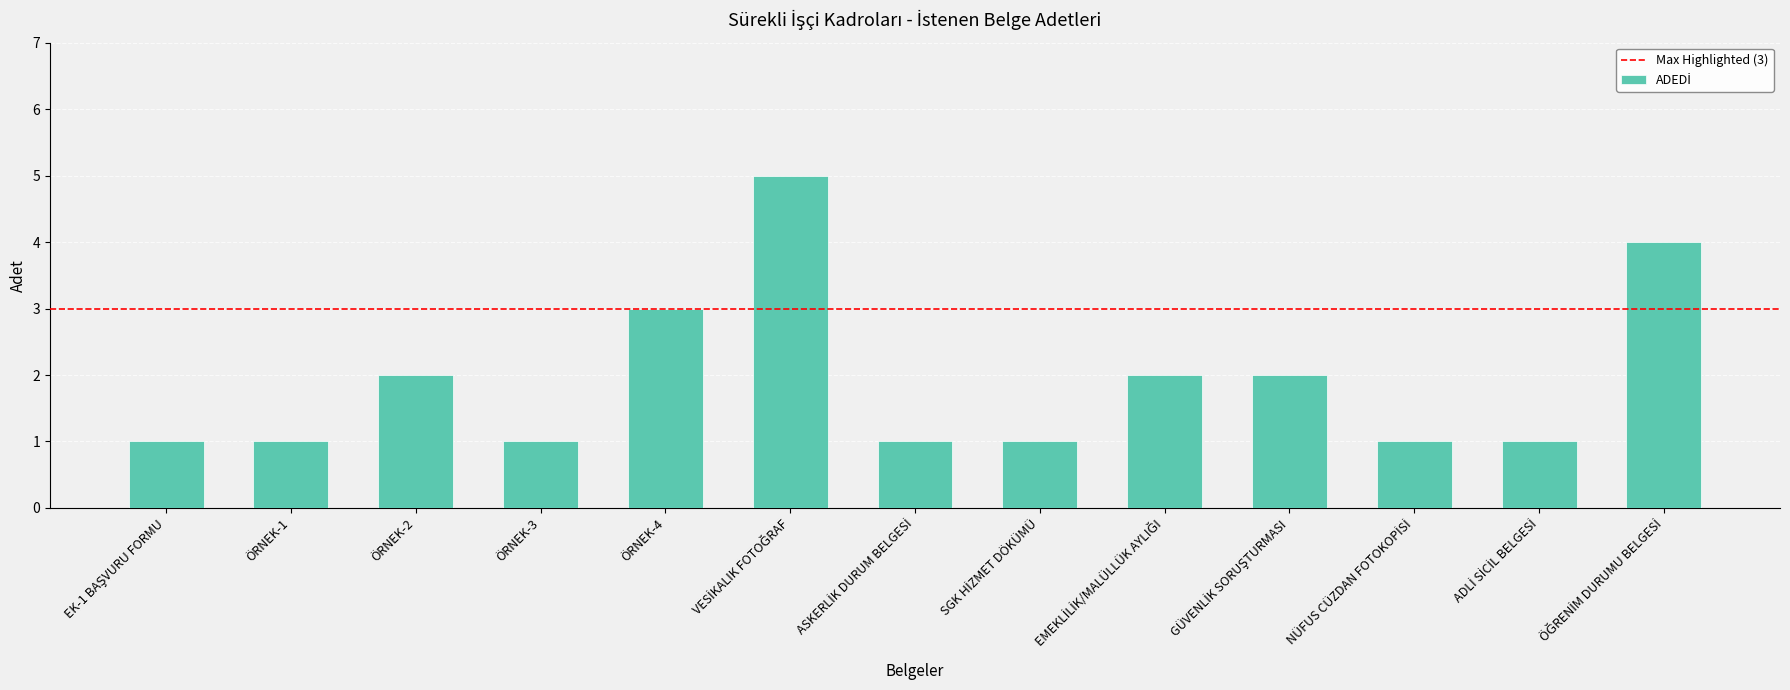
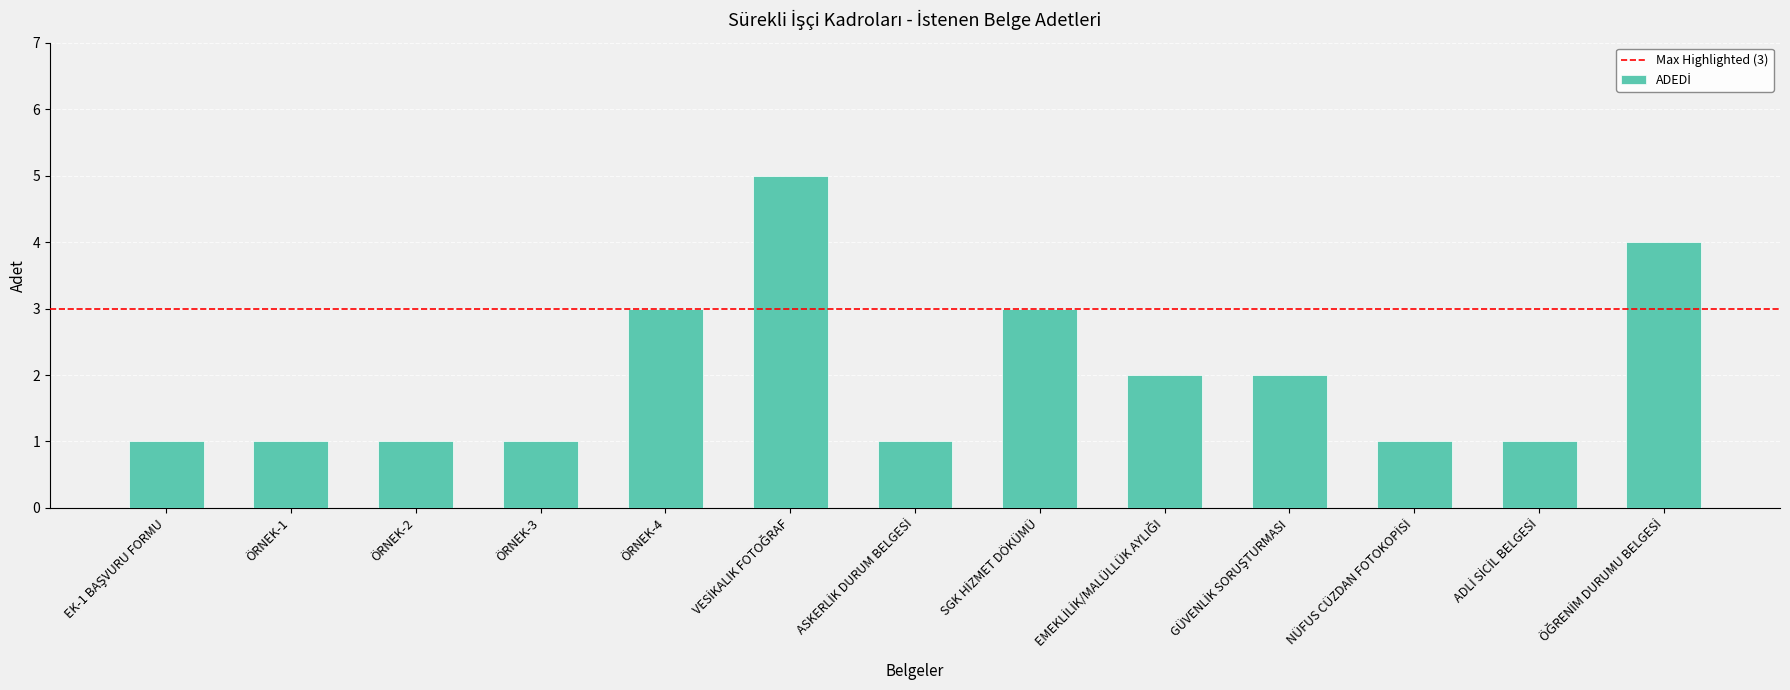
ÖRNEK-2: 2 -> 1
SGK HİZMET DÖKÜMÜ: 1 -> 3
